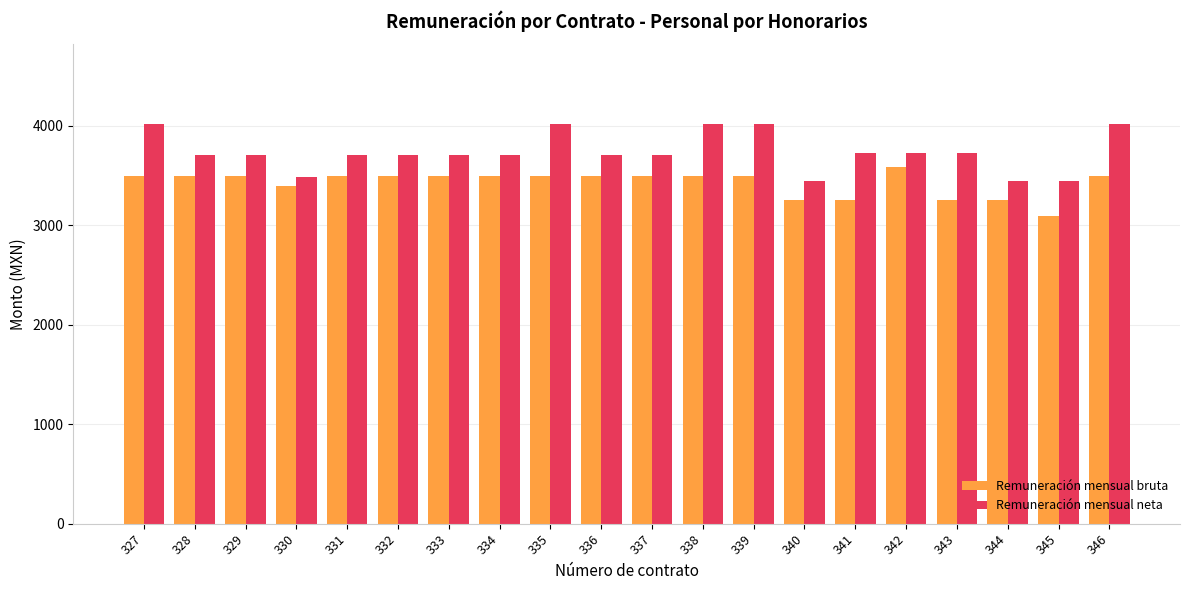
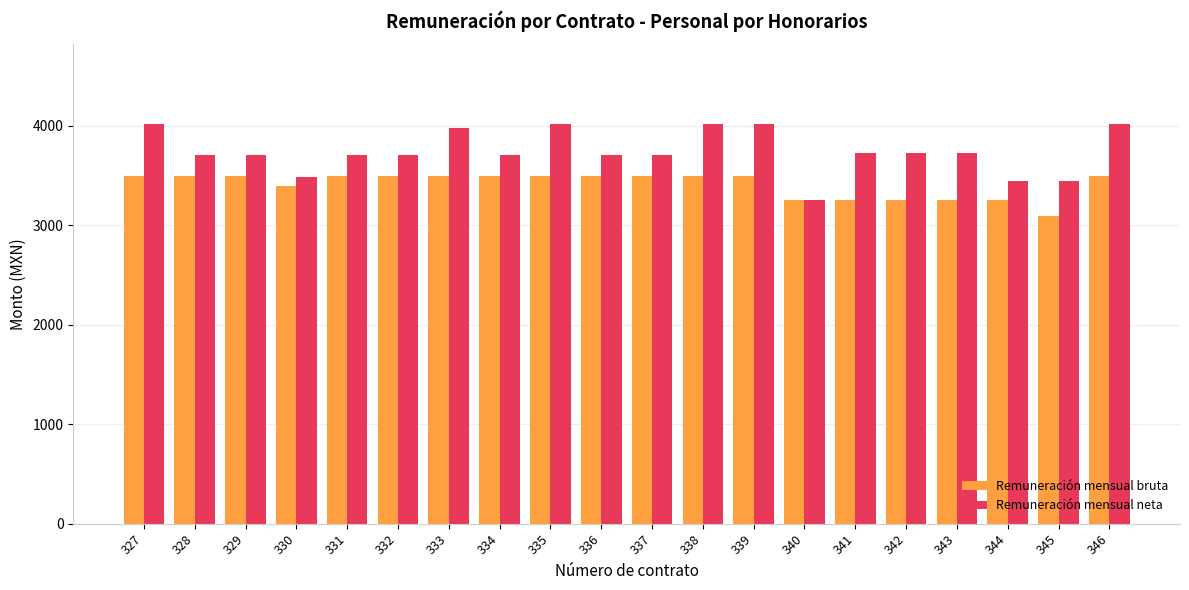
Remuneración mensual neta, 333: 3700 -> 4000
Remuneración mensual neta, 340: 3400 -> 3300
Remuneración mensual bruta, 342: 3600 -> 3300
